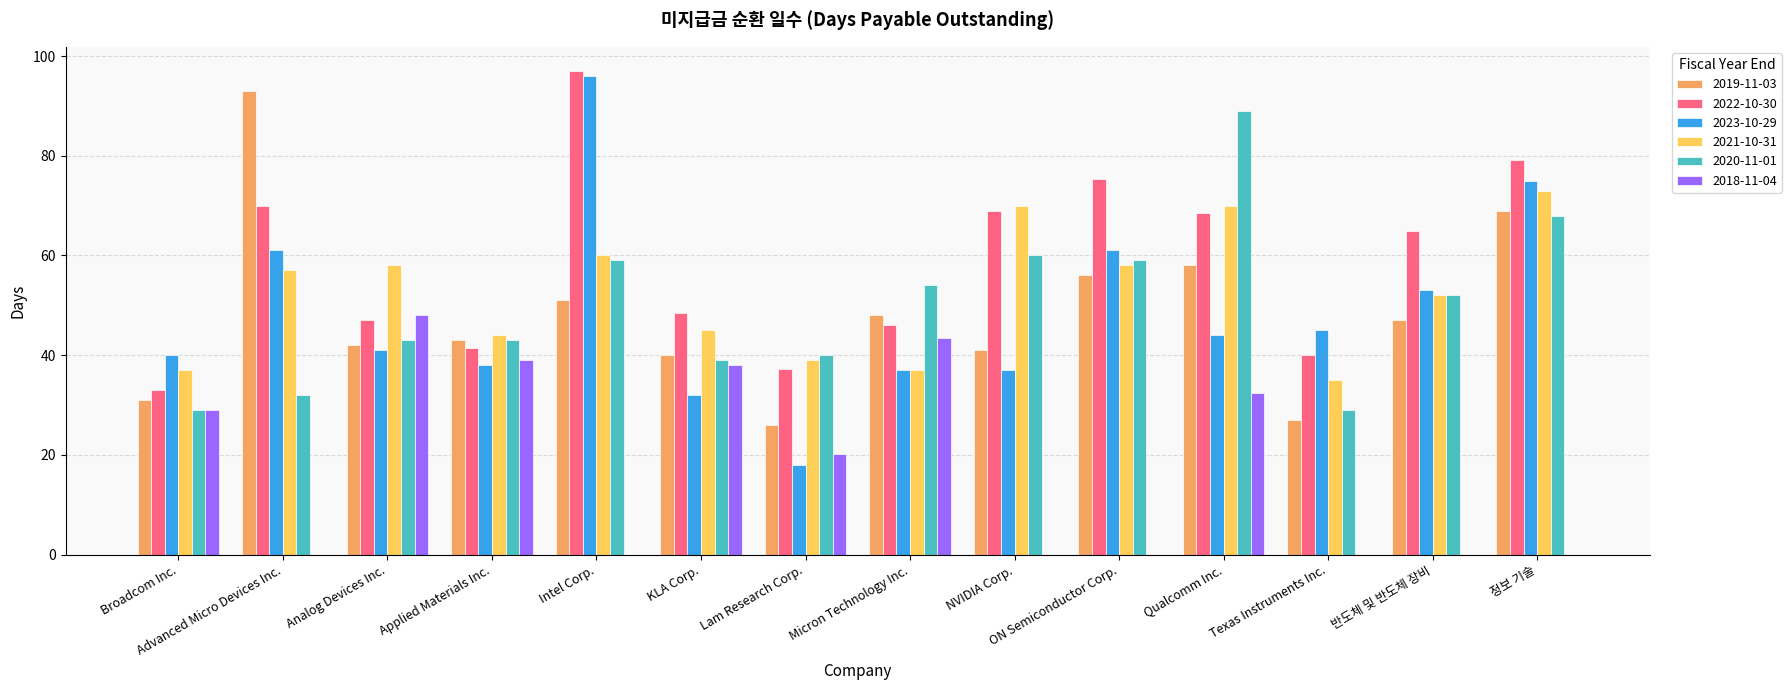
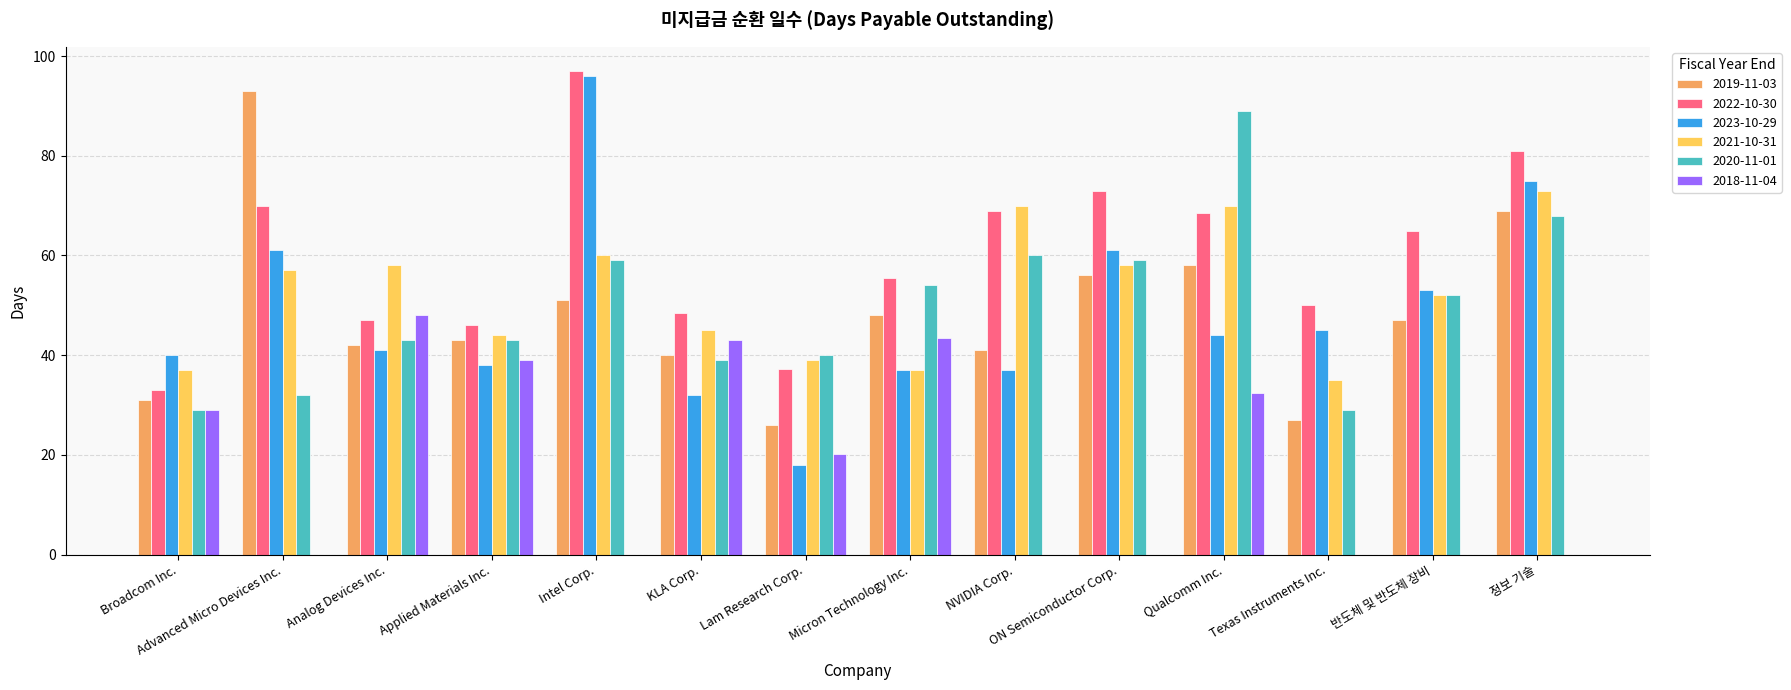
2022-10-30, Applied Materials Inc.: 42 -> 46
2018-11-04, KLA Corp.: 38 -> 43
2022-10-30, Micron Technology Inc.: 46 -> 56
2022-10-30, ON Semiconductor Corp.: 75 -> 73
2022-10-30, Texas Instruments Inc.: 40 -> 50
2022-10-30, 정보 기술: 79 -> 81
